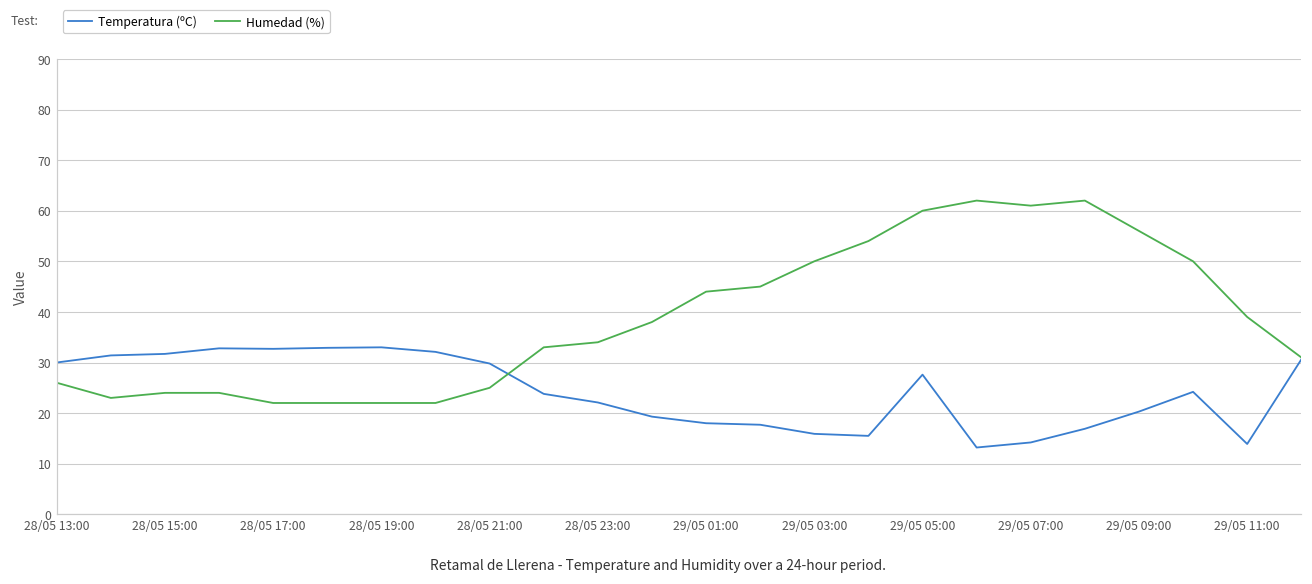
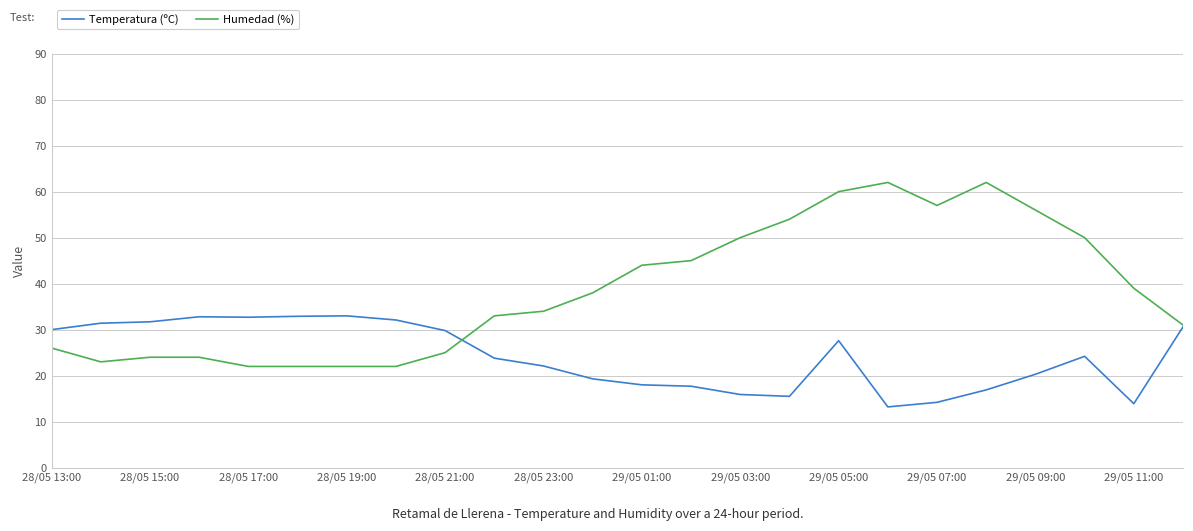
Humedad (%), 29/05 07:00: 61 -> 57
